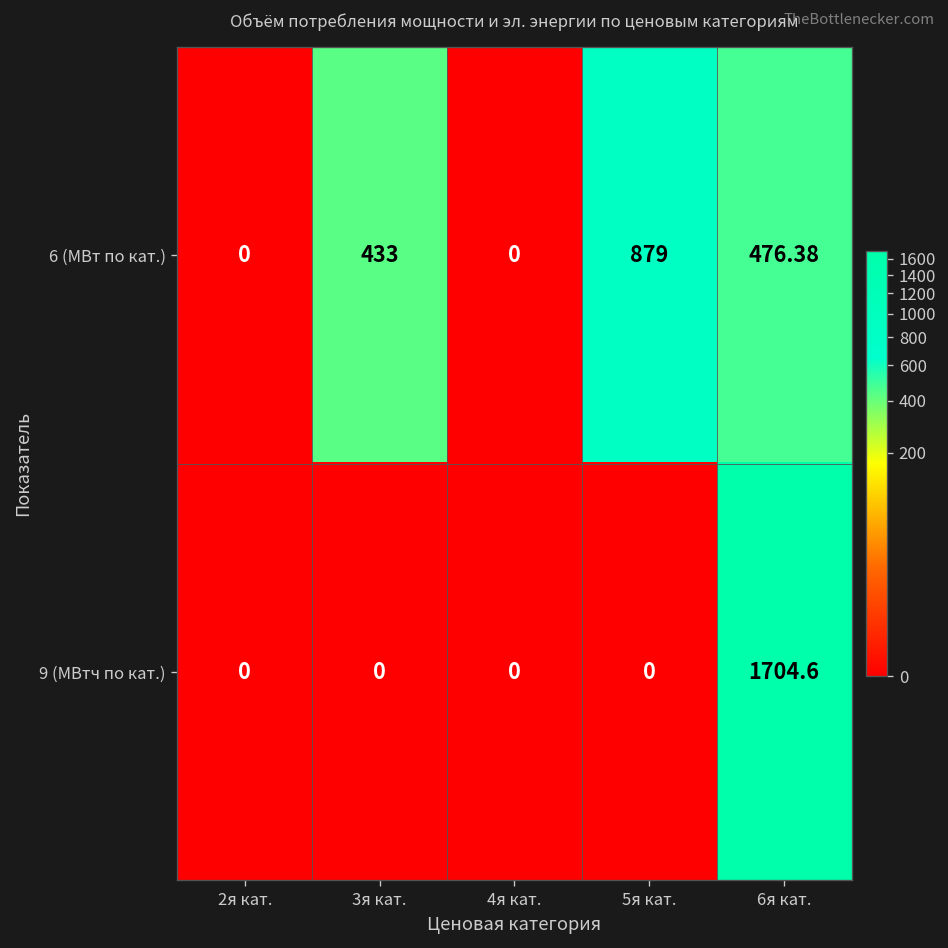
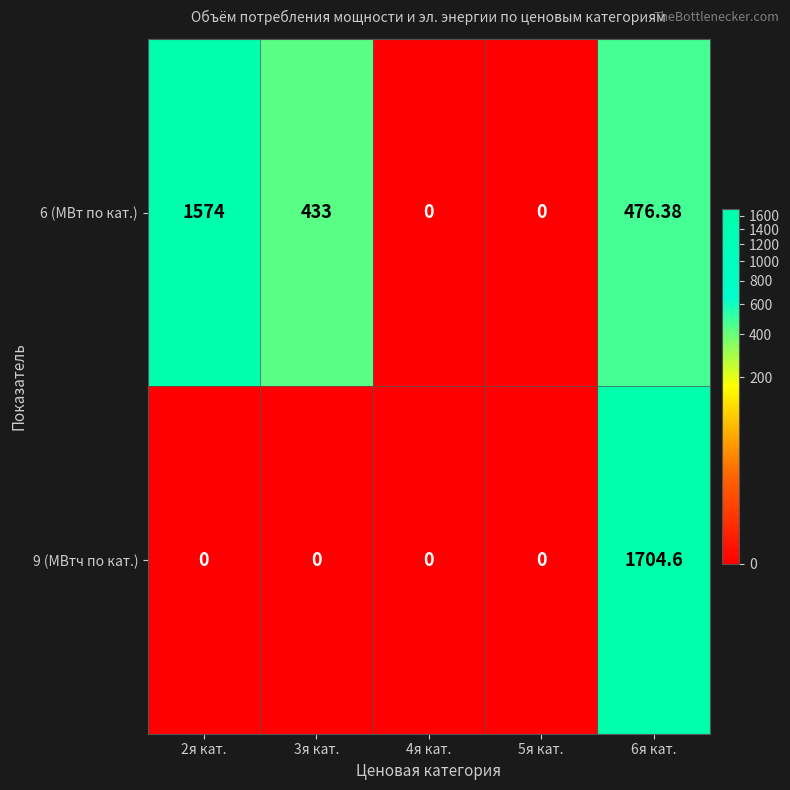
6 (МВт по кат.), 2я кат.: 0 -> 1574
6 (МВт по кат.), 5я кат.: 879 -> 0
